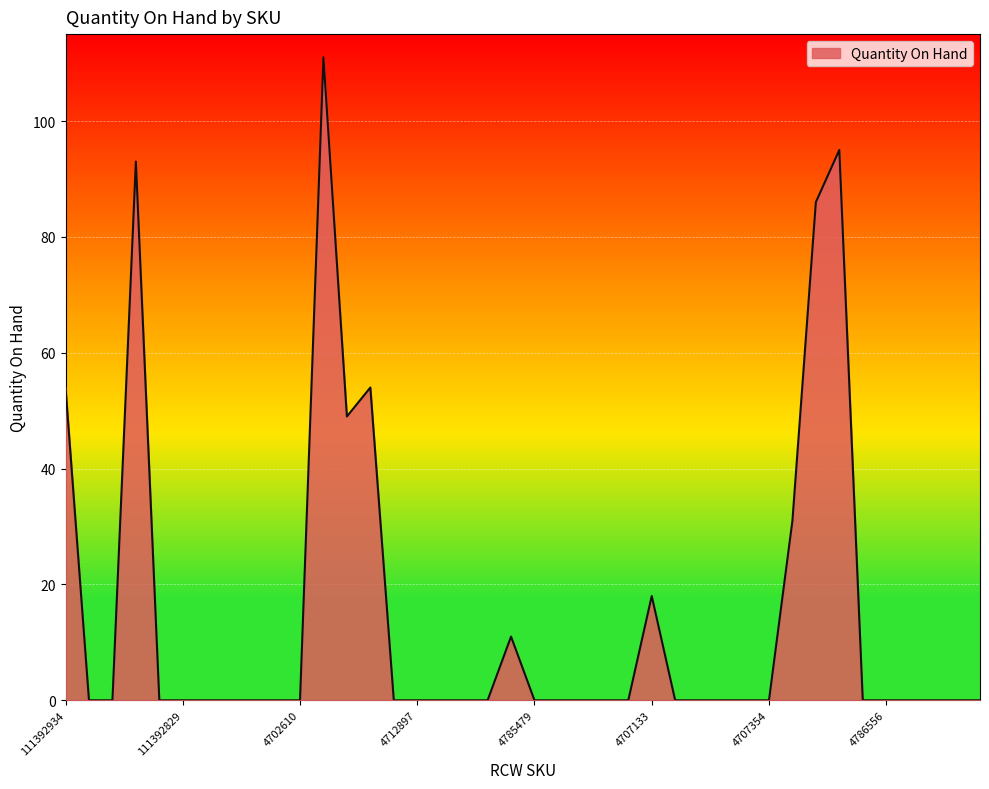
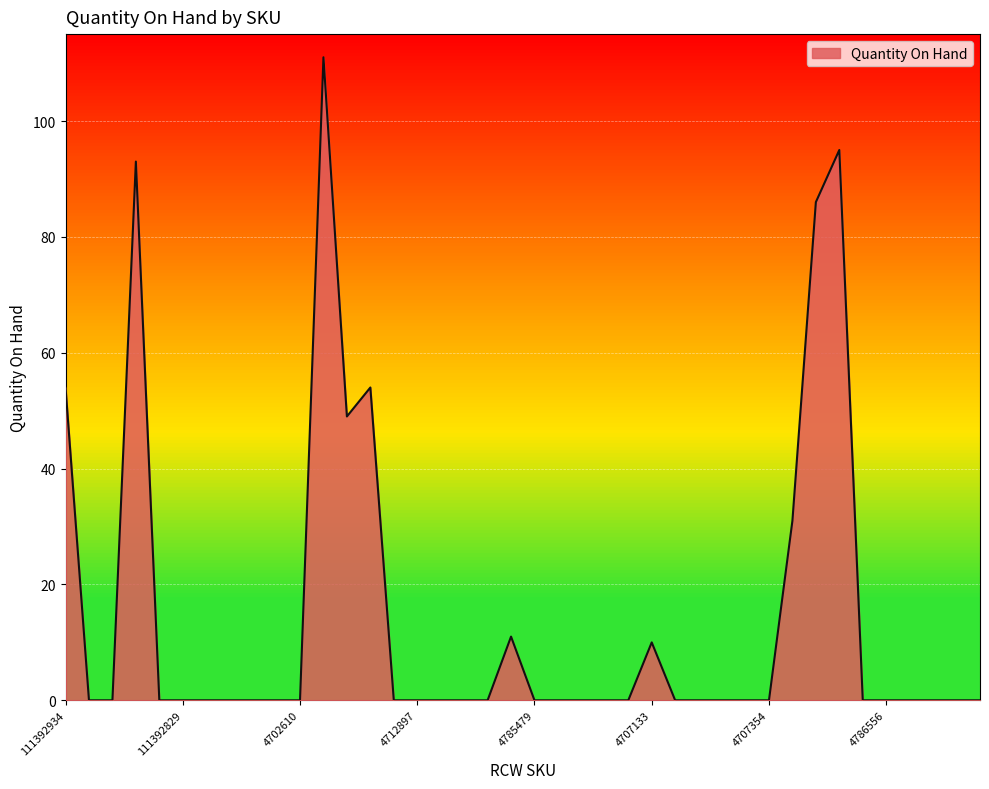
4707133: 18 -> 10
